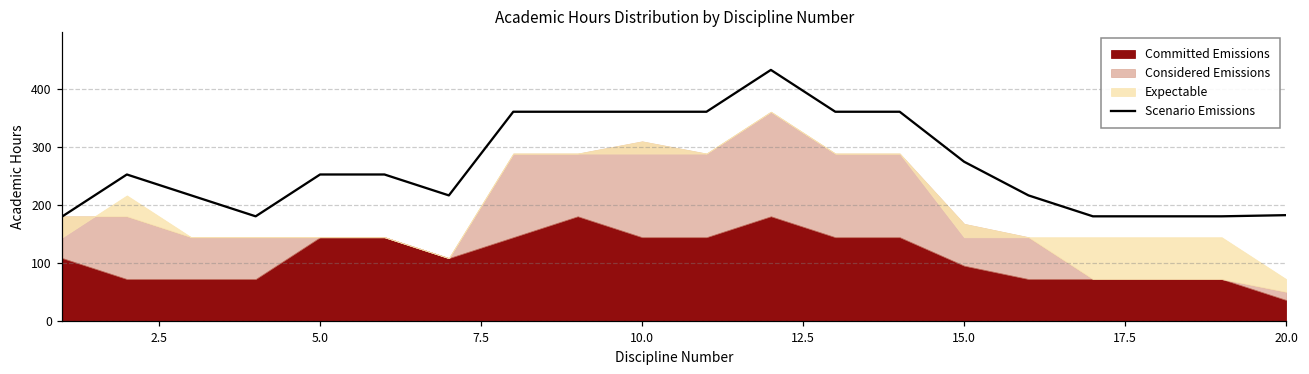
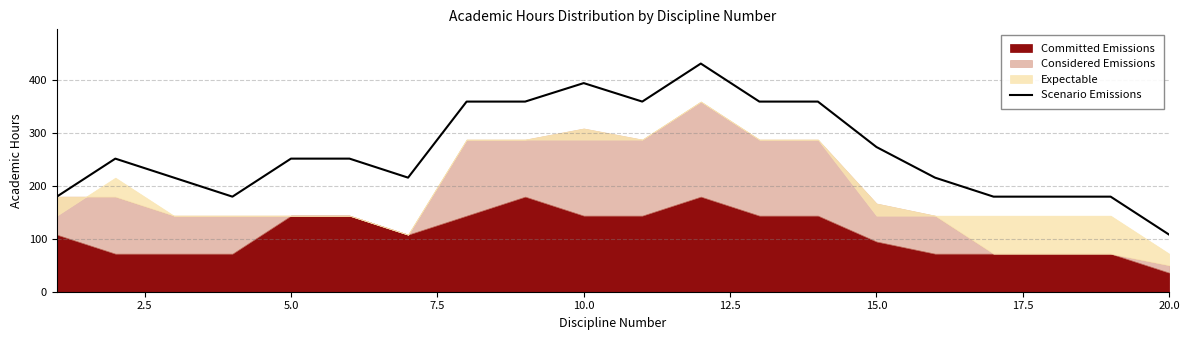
Scenario Emissions, 10.0: 360 -> 400
Scenario Emissions, 20.0: 180 -> 110
